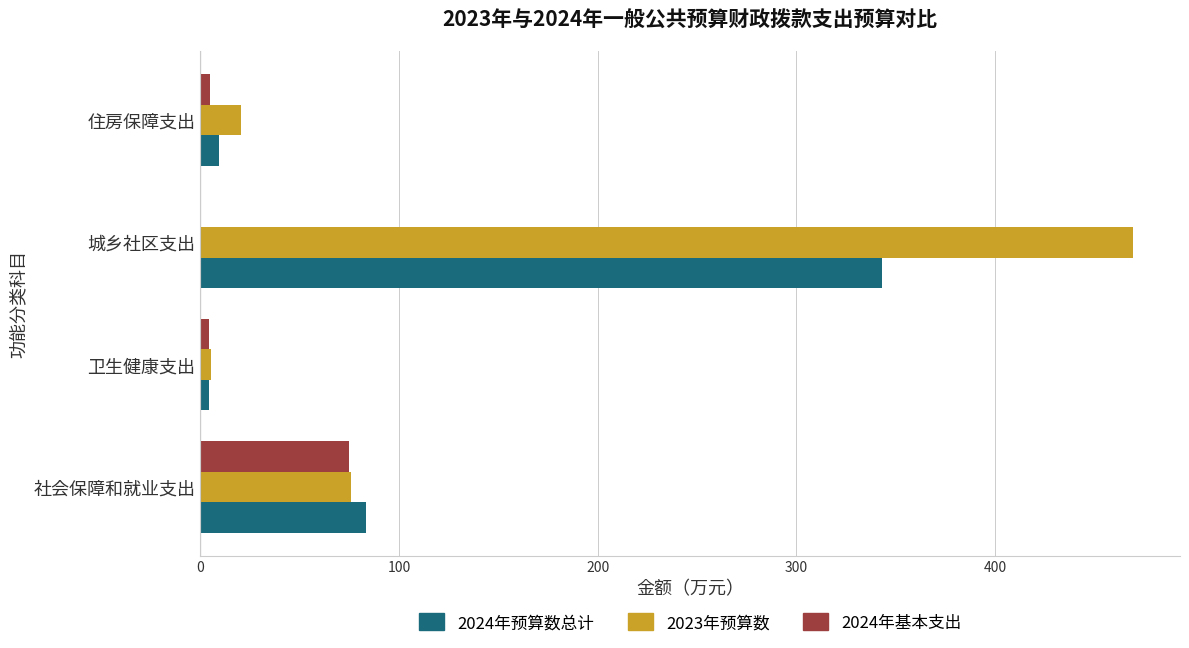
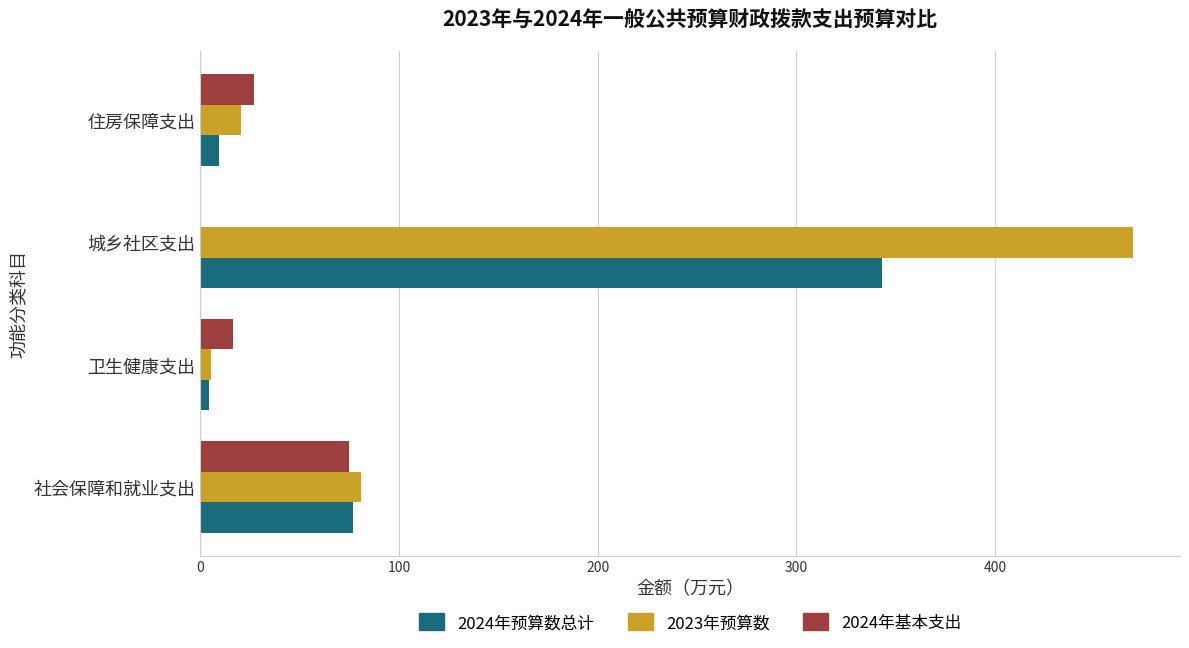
2024年基本支出, 住房保障支出: 5 -> 27
2024年基本支出, 卫生健康支出: 4 -> 16
2023年预算数, 社会保障和就业支出: 76 -> 81
2024年预算数总计, 社会保障和就业支出: 83 -> 77
